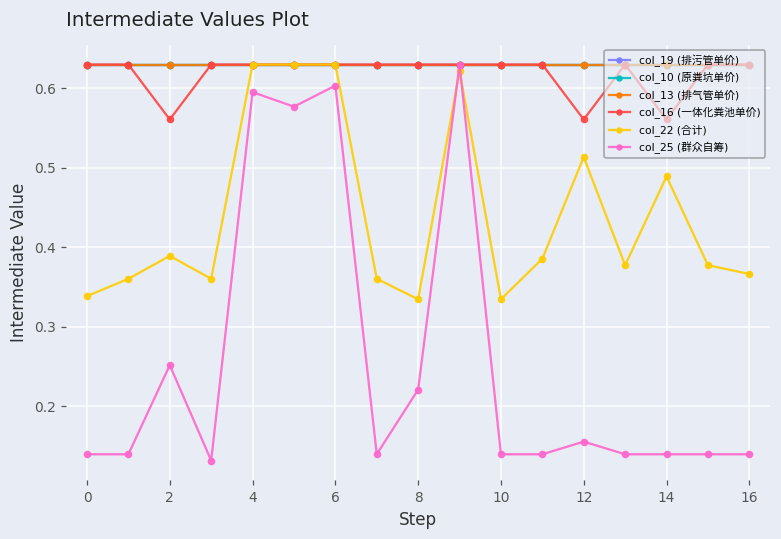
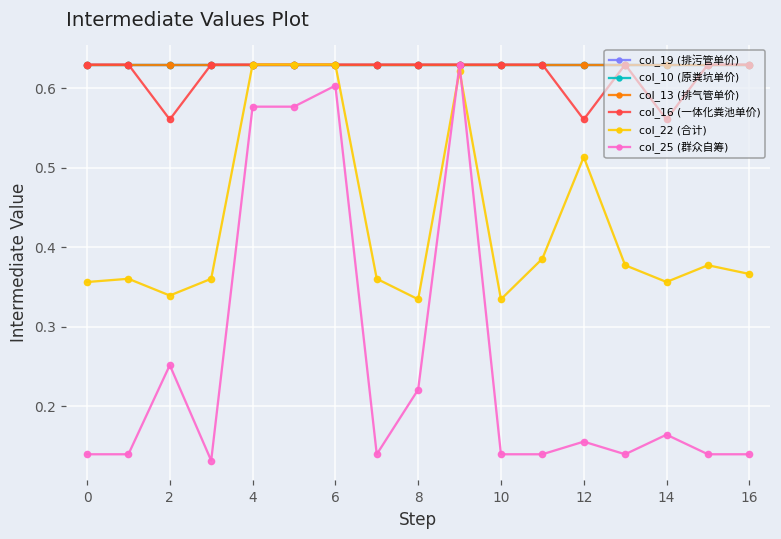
col_22 (合计), 0: 0.34 -> 0.36
col_22 (合计), 2: 0.39 -> 0.34
col_25 (群众自筹), 4: 0.60 -> 0.58
col_22 (合计), 14: 0.49 -> 0.36
col_25 (群众自筹), 14: 0.14 -> 0.16
